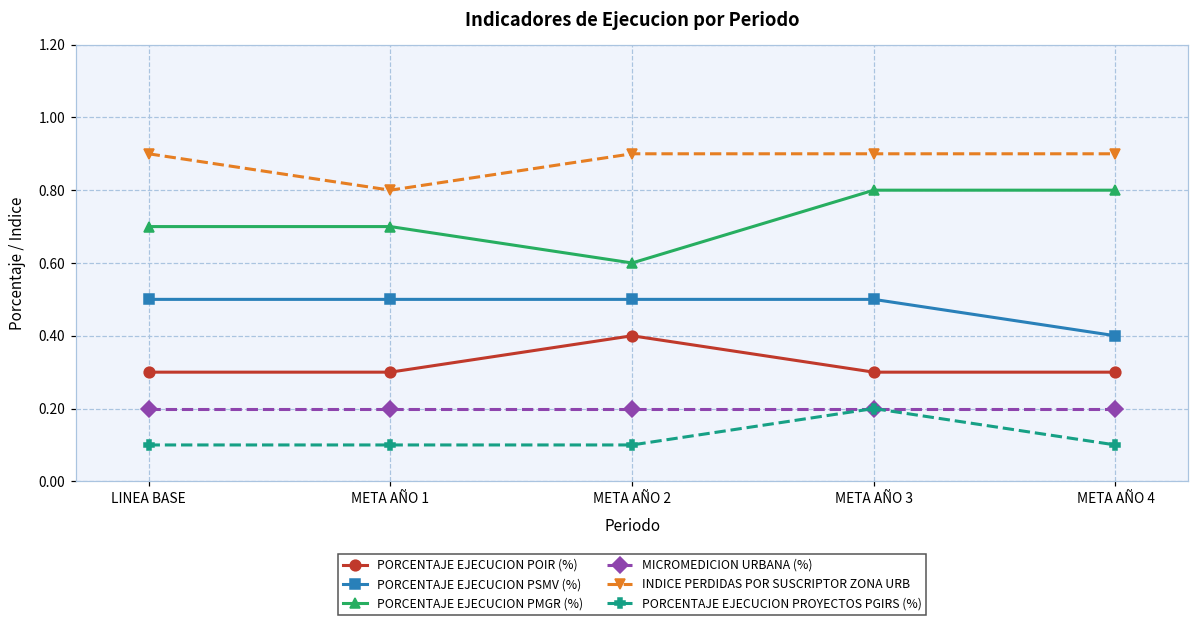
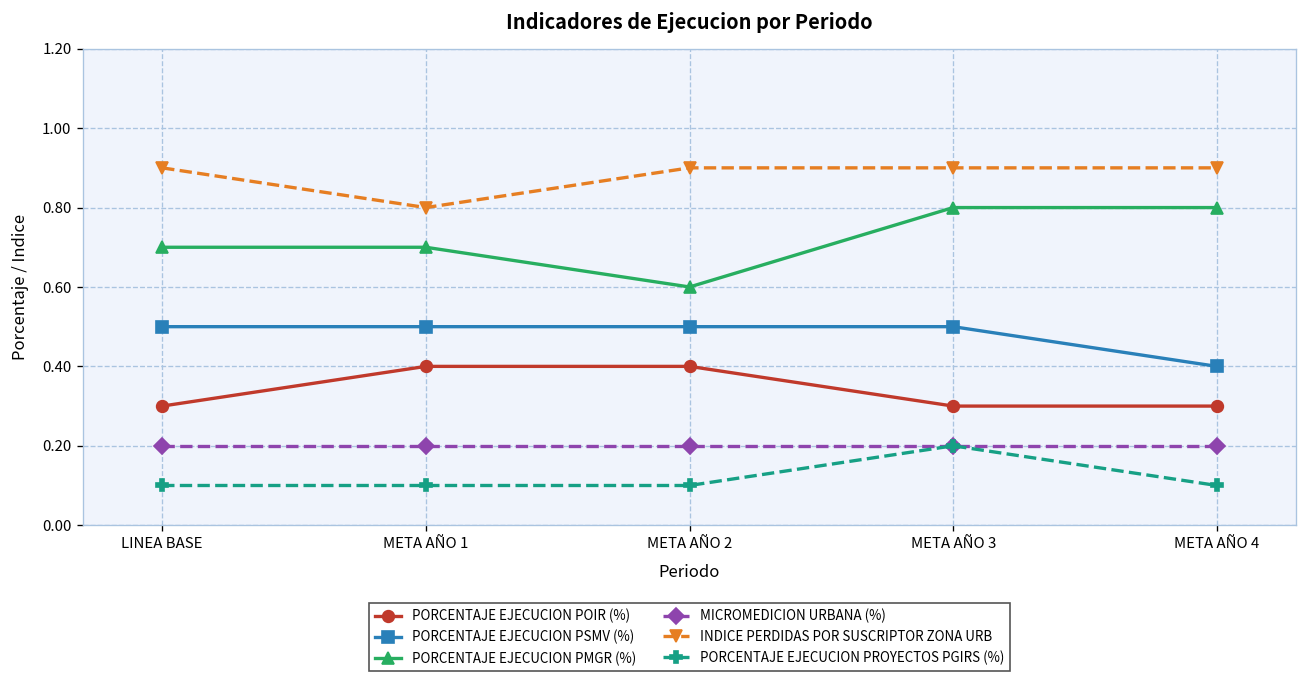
PORCENTAJE EJECUCION POIR (%), META AÑO 1: 0.3 -> 0.4
